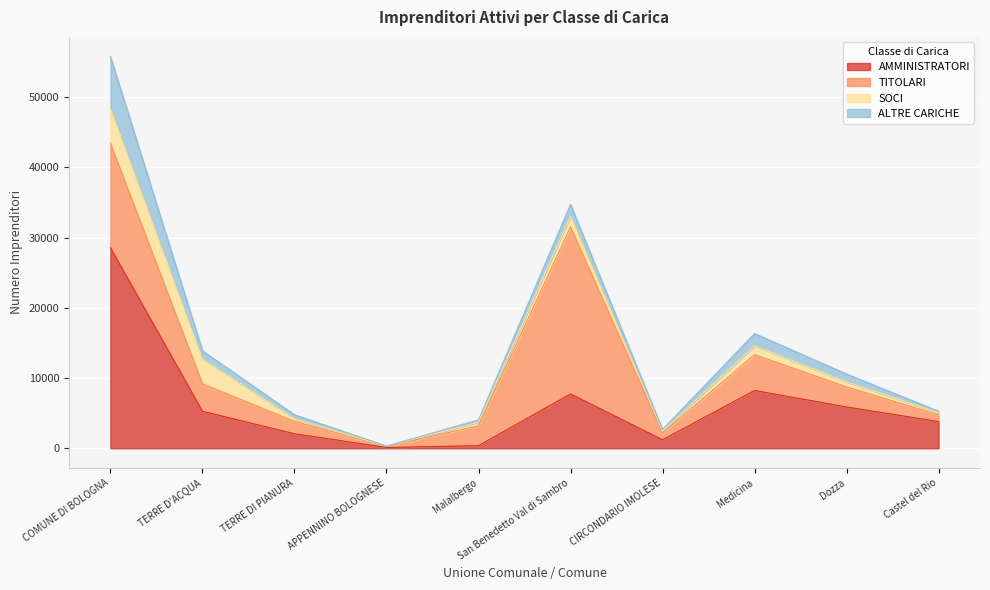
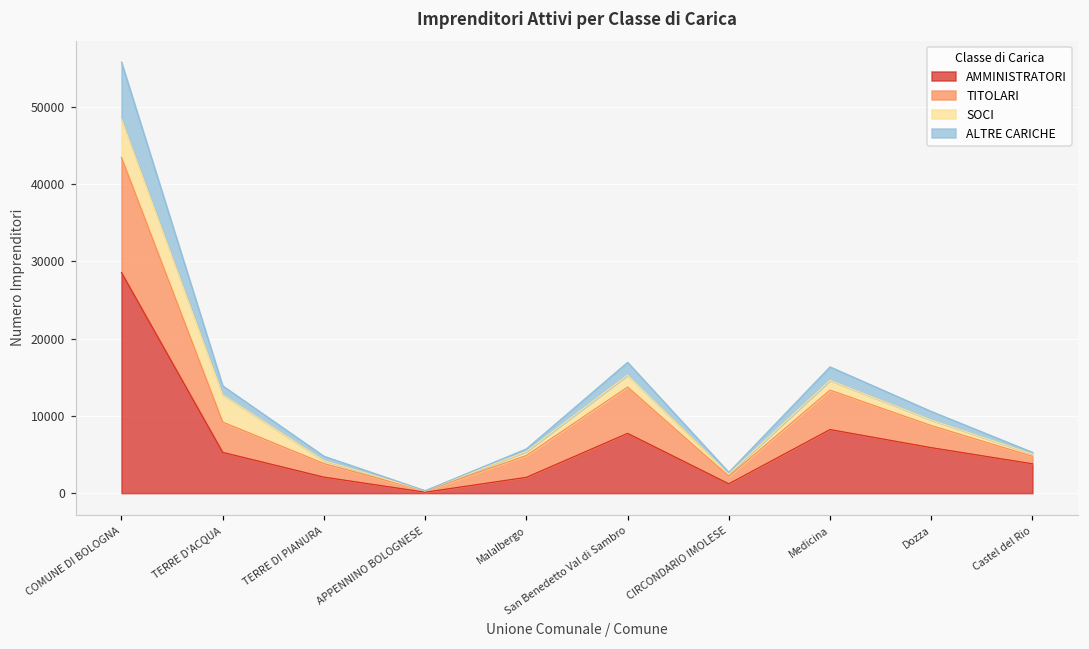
AMMINISTRATORI, Malalbergo: 0 -> 2000
TITOLARI, San Benedetto Val di Sambro: 24000 -> 6000
